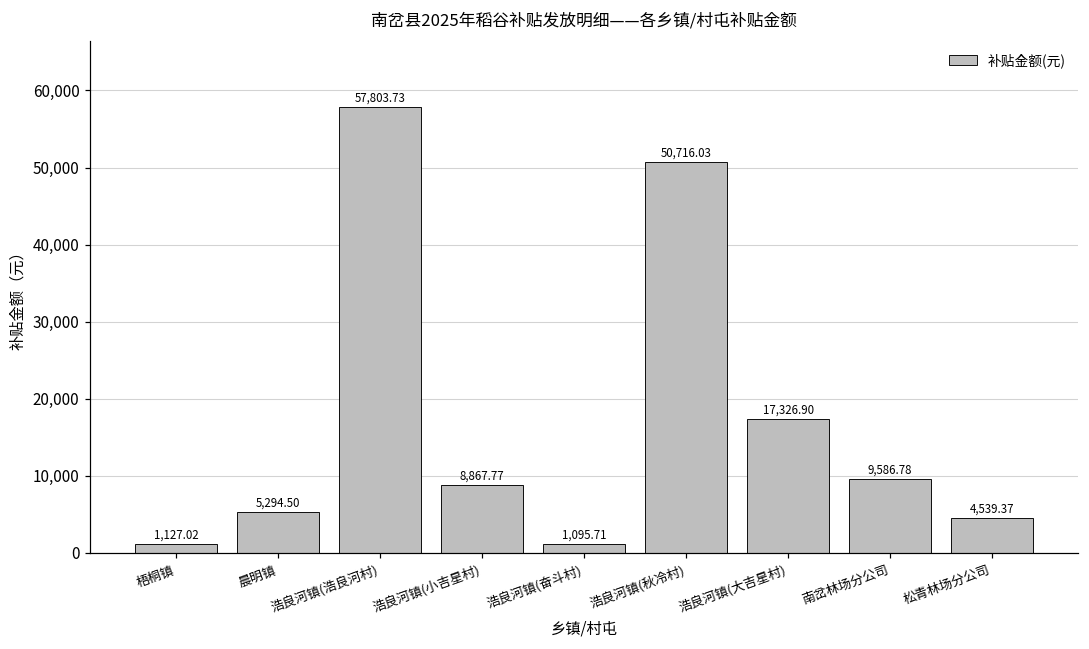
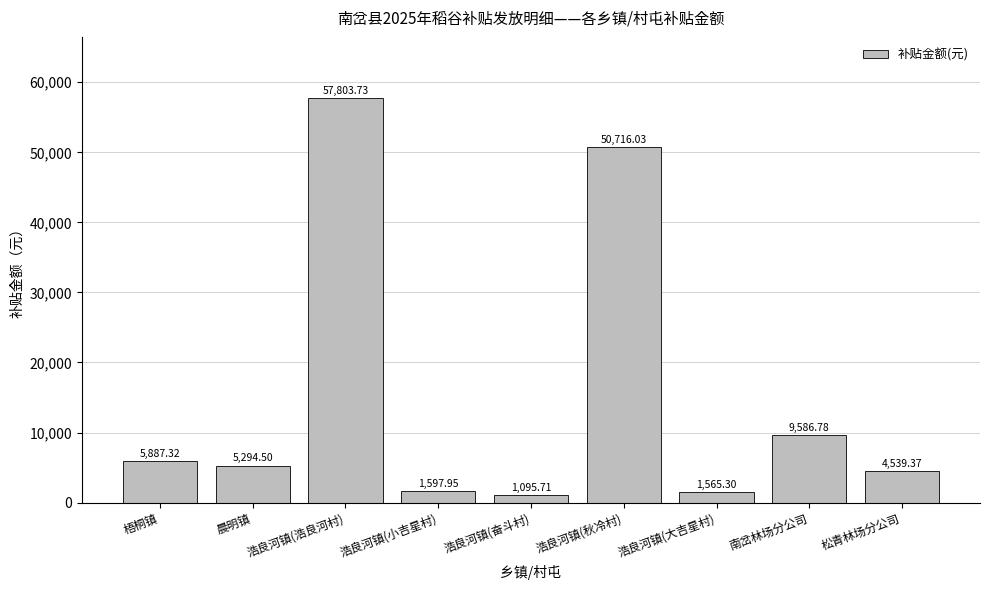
梧桐镇: 1,127.02 -> 5,887.32
浩良河镇(小吉星村): 8,867.77 -> 1,597.95
浩良河镇(大吉星村): 17,326.90 -> 1,565.30
